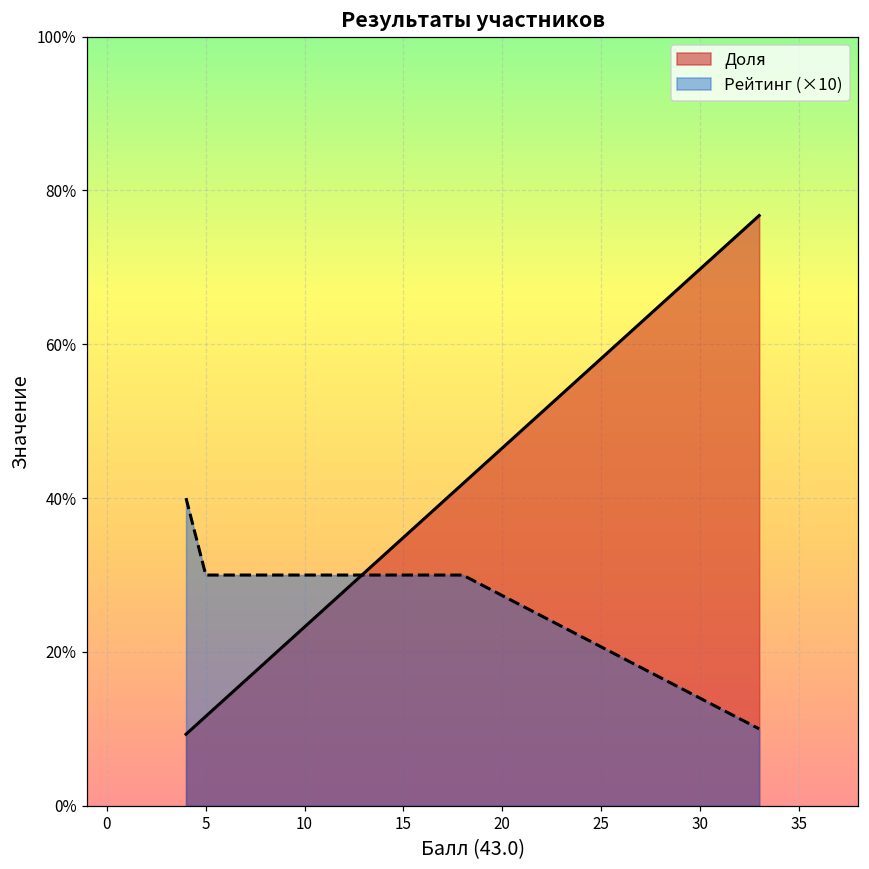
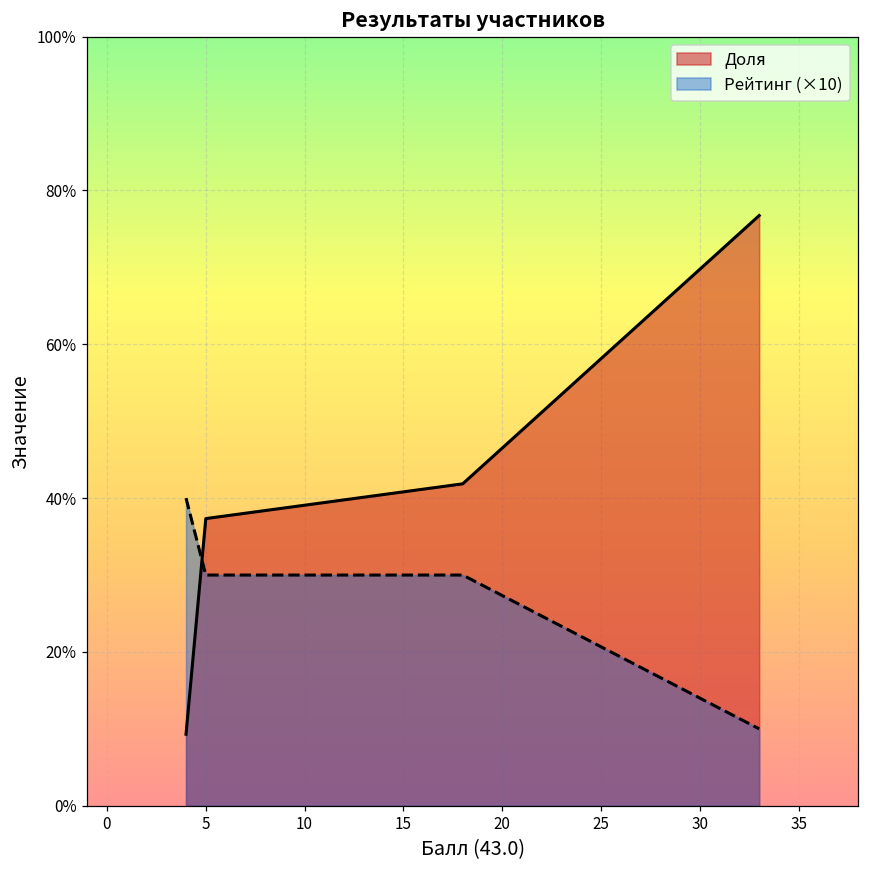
Доля, 5: 12% -> 37%
